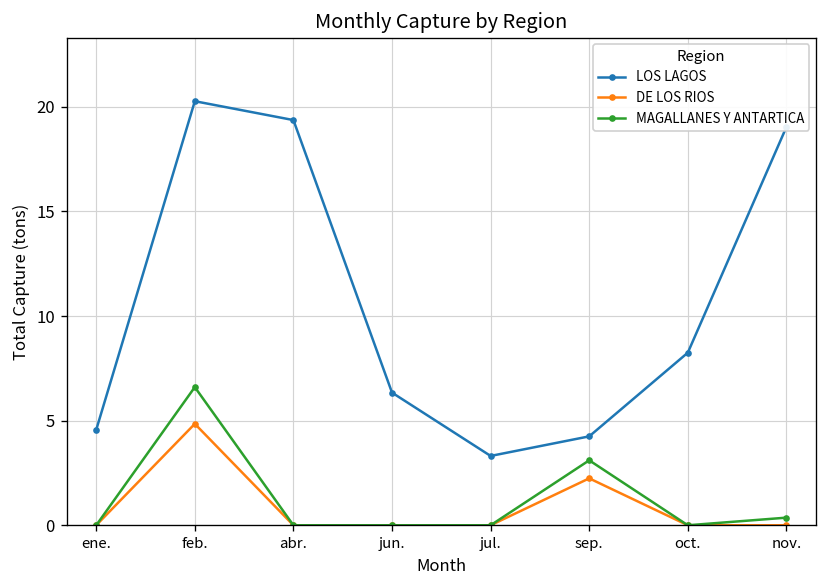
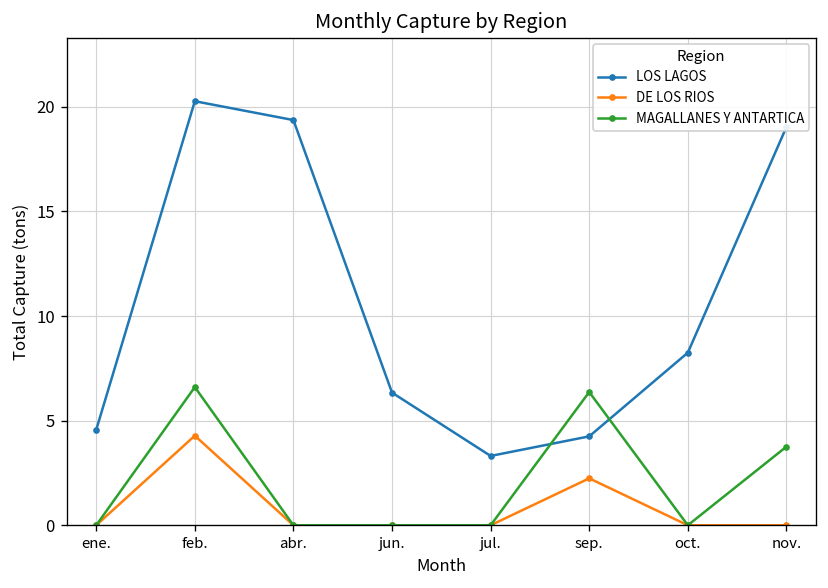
DE LOS RIOS, feb.: 4.8 -> 4.3
MAGALLANES Y ANTARTICA, sep.: 3.1 -> 6.4
MAGALLANES Y ANTARTICA, nov.: 0.4 -> 3.8
